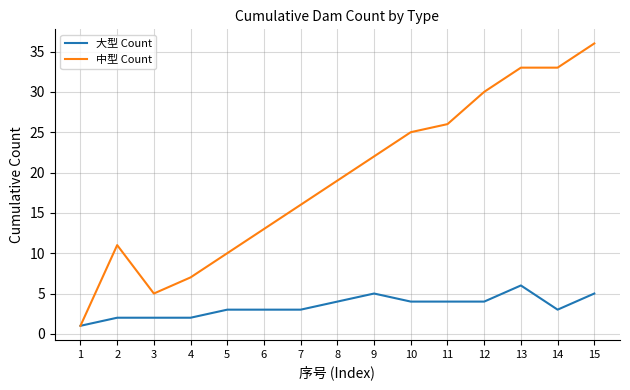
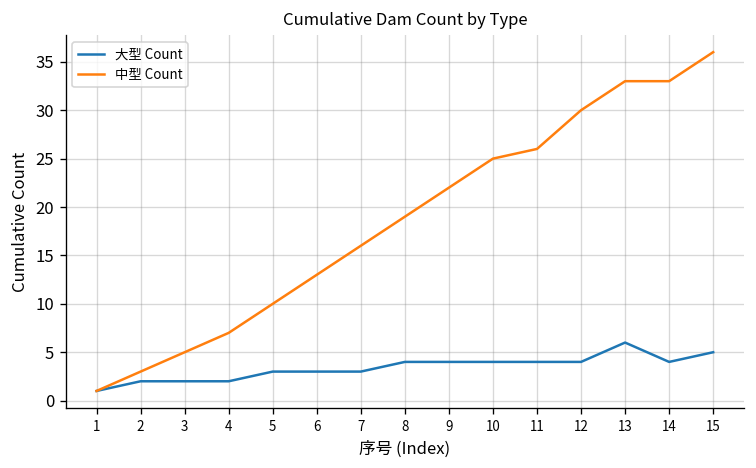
中型 Count, 2: 11 -> 3
大型 Count, 9: 5 -> 4
大型 Count, 14: 3 -> 4
